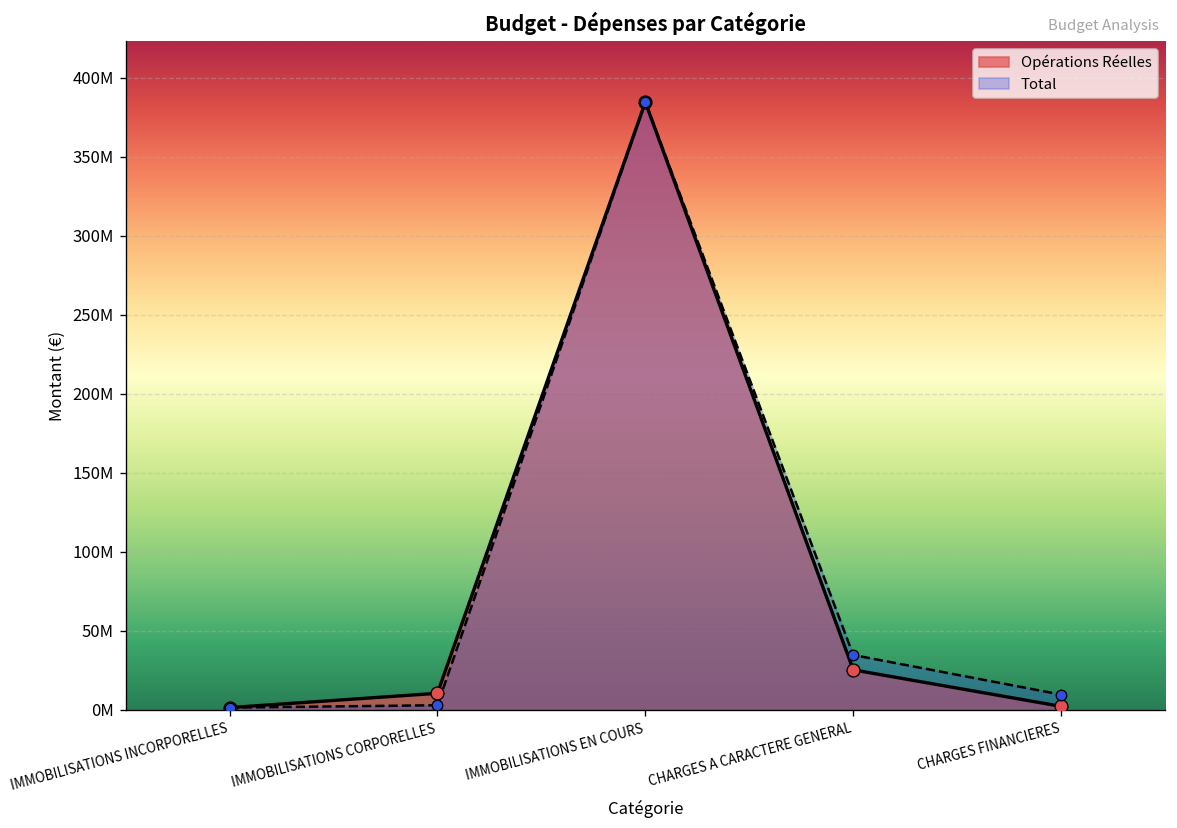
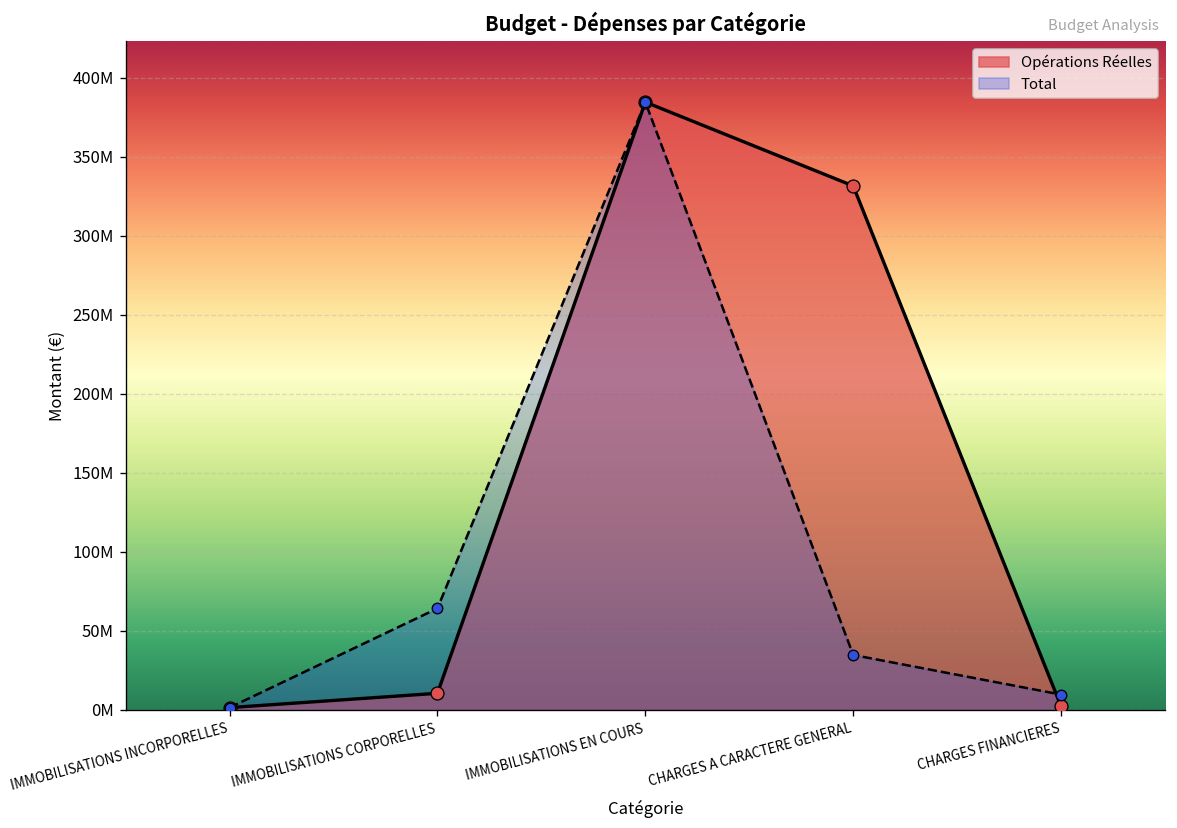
Total, IMMOBILISATIONS CORPORELLES: 3000000 -> 64000000
Opérations Réelles, CHARGES A CARACTERE GENERAL: 25000000 -> 332000000
